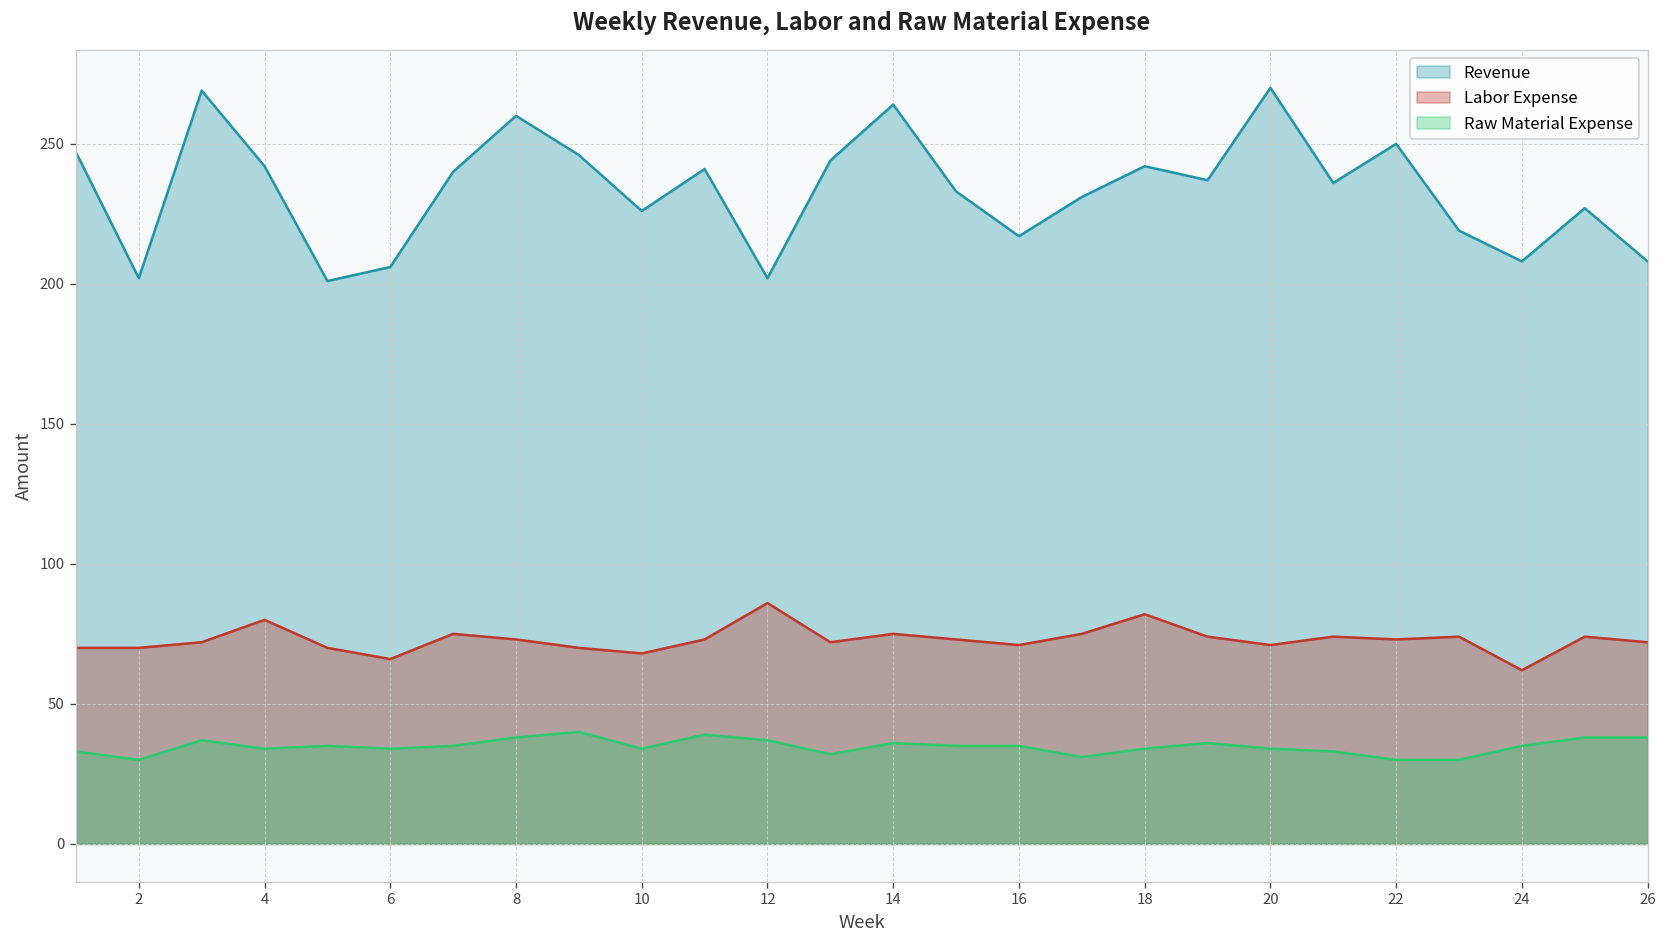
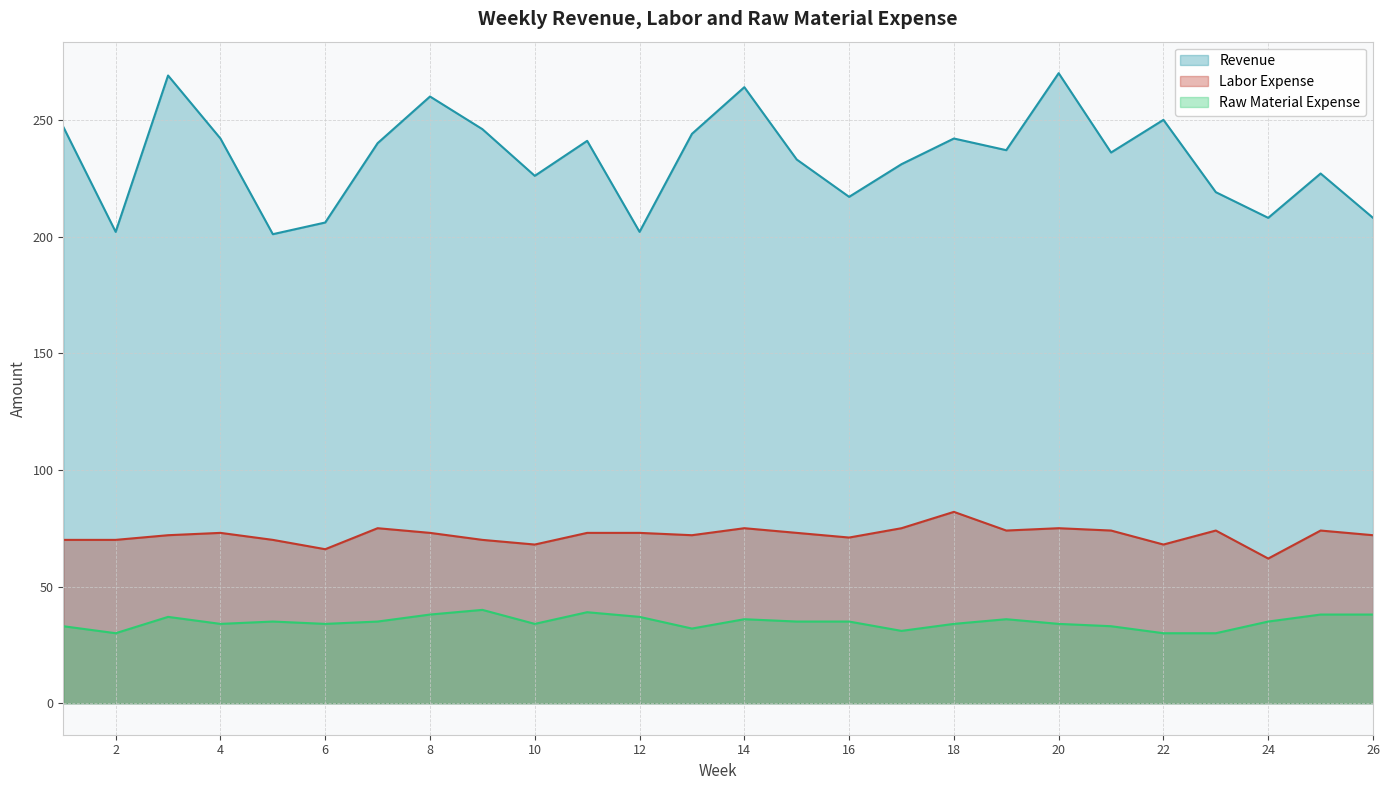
Labor Expense, 4: 80 -> 73
Labor Expense, 12: 86 -> 73
Labor Expense, 20: 71 -> 75
Labor Expense, 22: 73 -> 68
